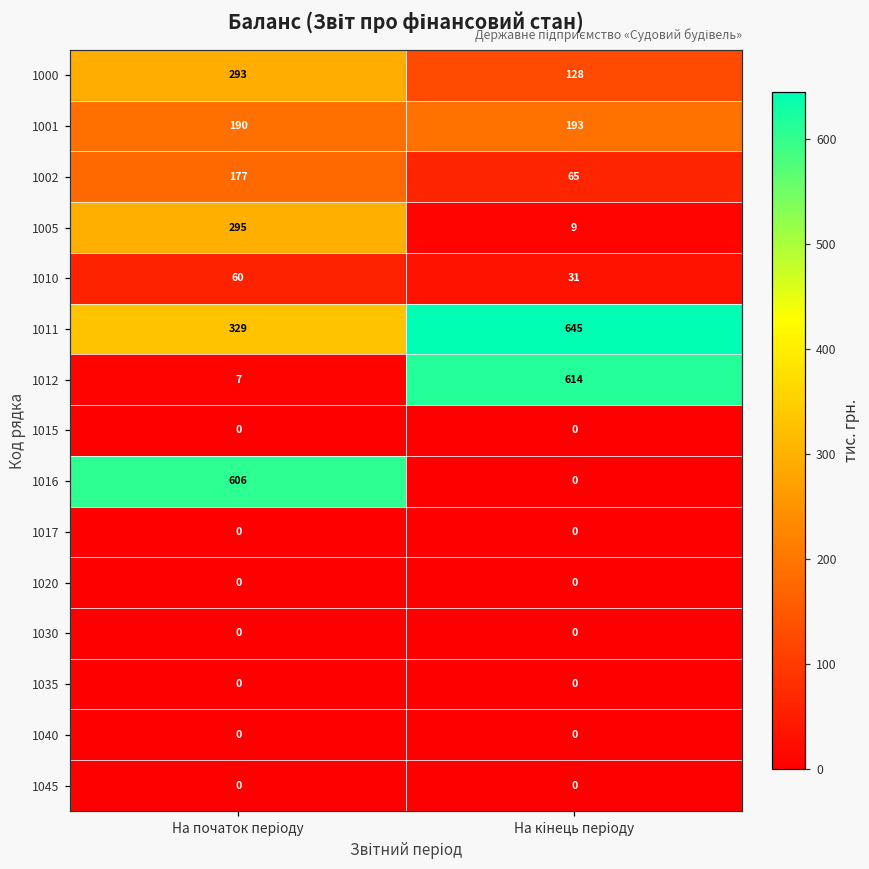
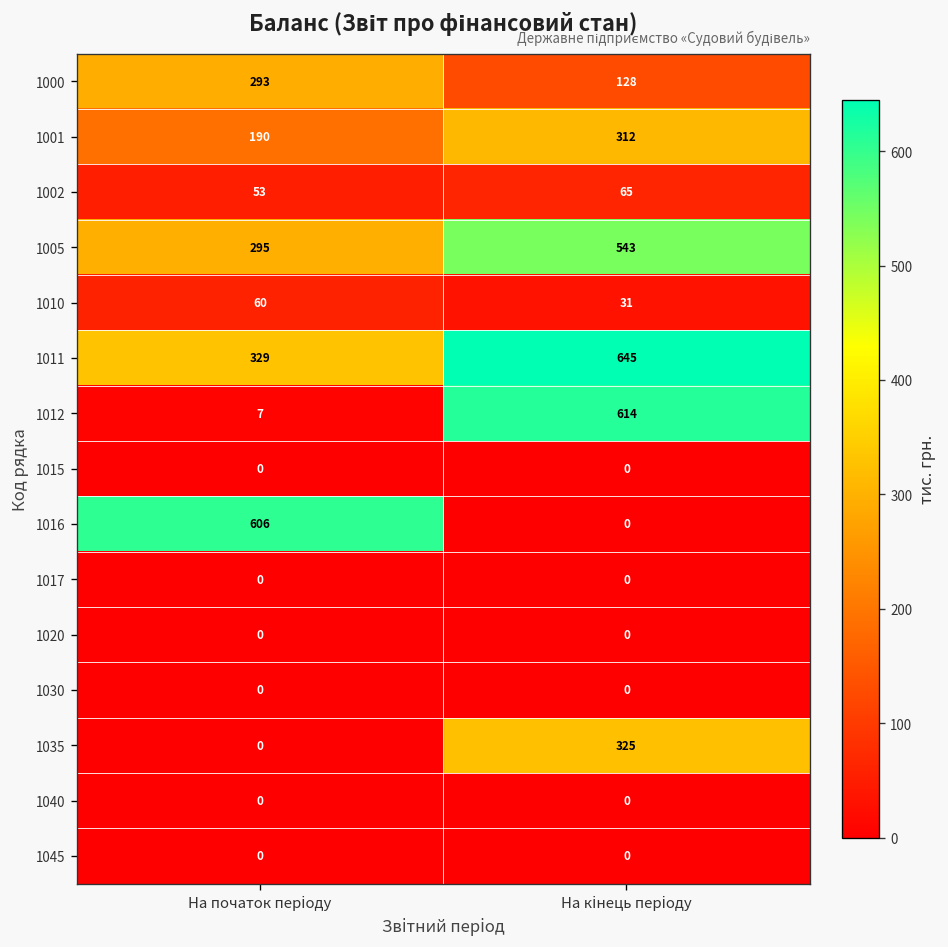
1001, На кінець періоду: 193 -> 312
1002, На початок періоду: 177 -> 53
1005, На кінець періоду: 9 -> 543
1035, На кінець періоду: 0 -> 325
